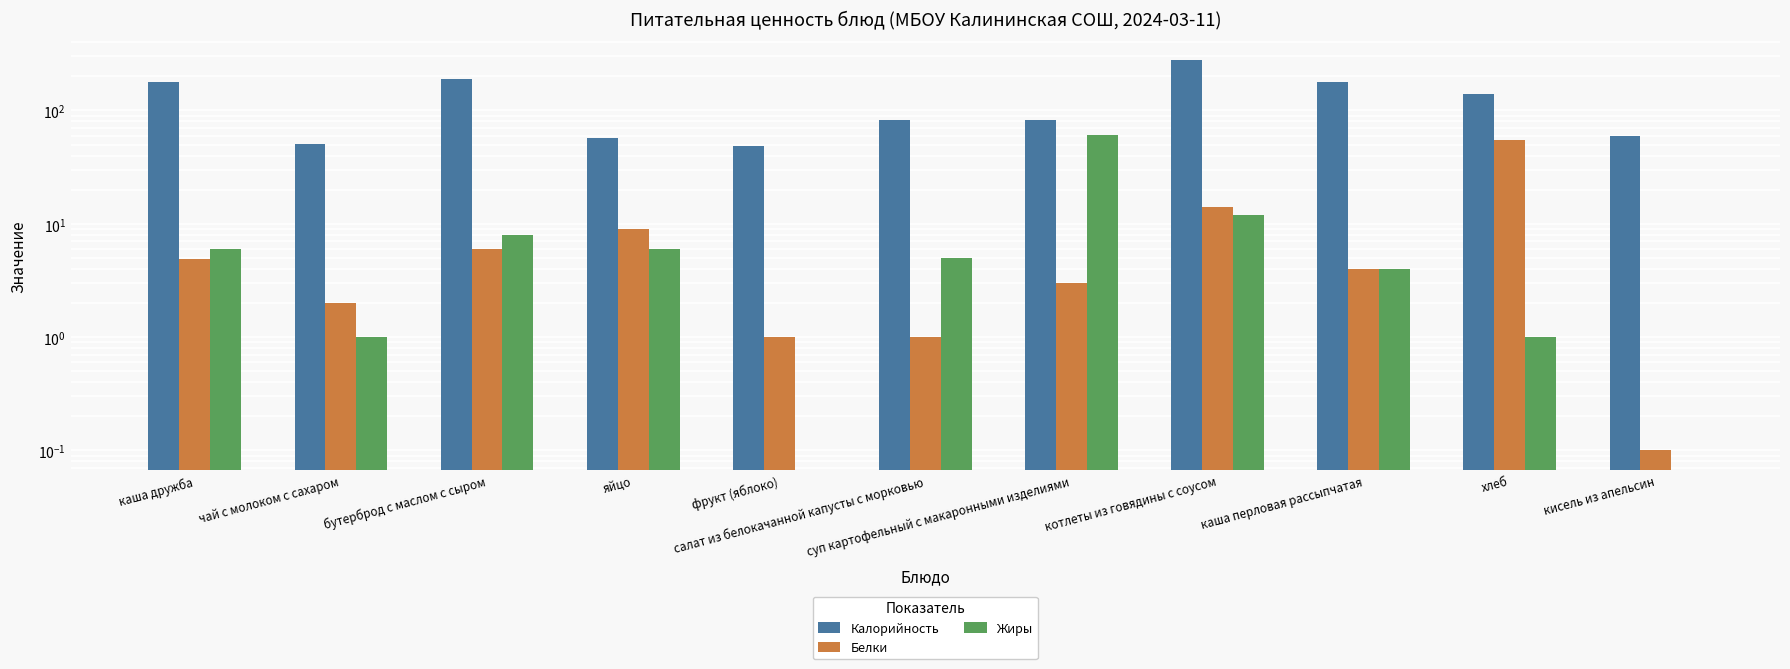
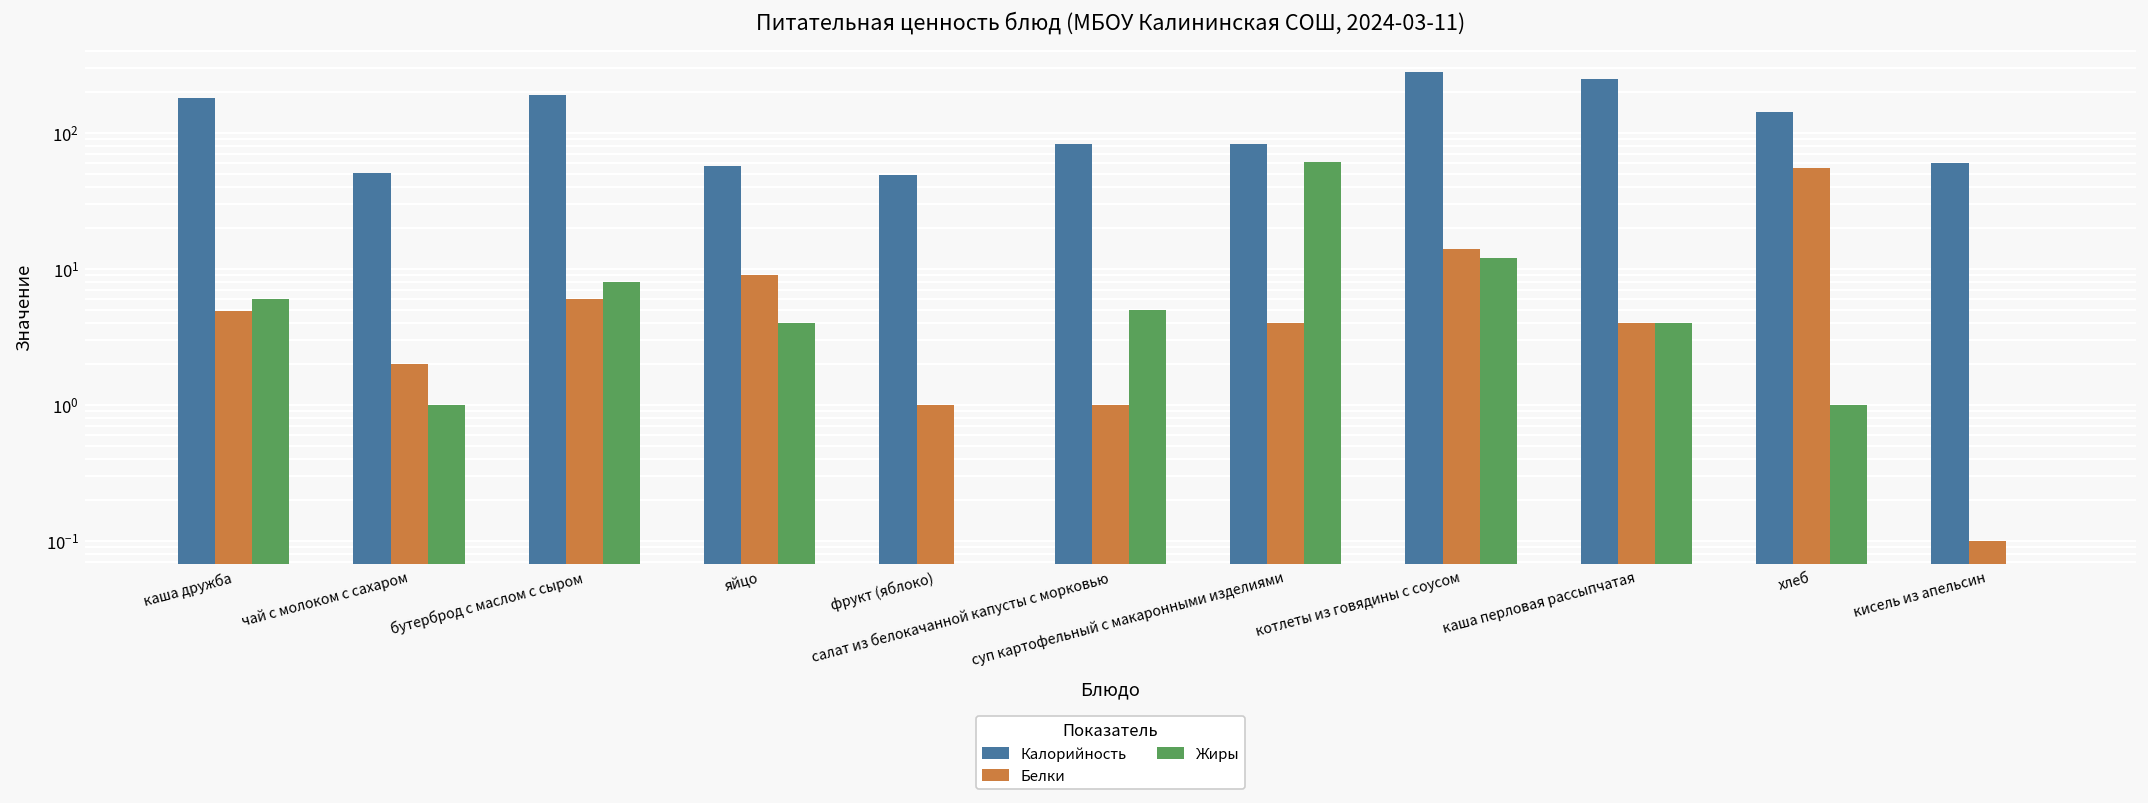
Жиры, яйцо: 6 -> 4
Белки, суп картофельный с макаронными изделиями: 3 -> 4
Калорийность, каша перловая рассыпчатая: 180 -> 250
